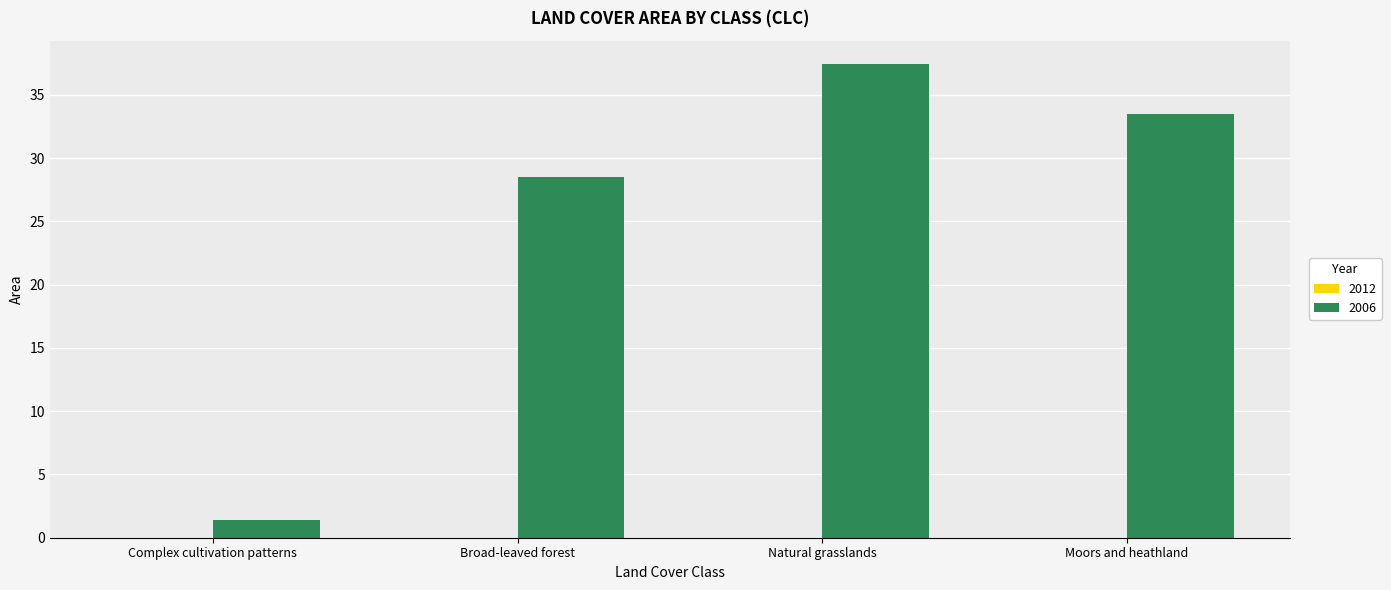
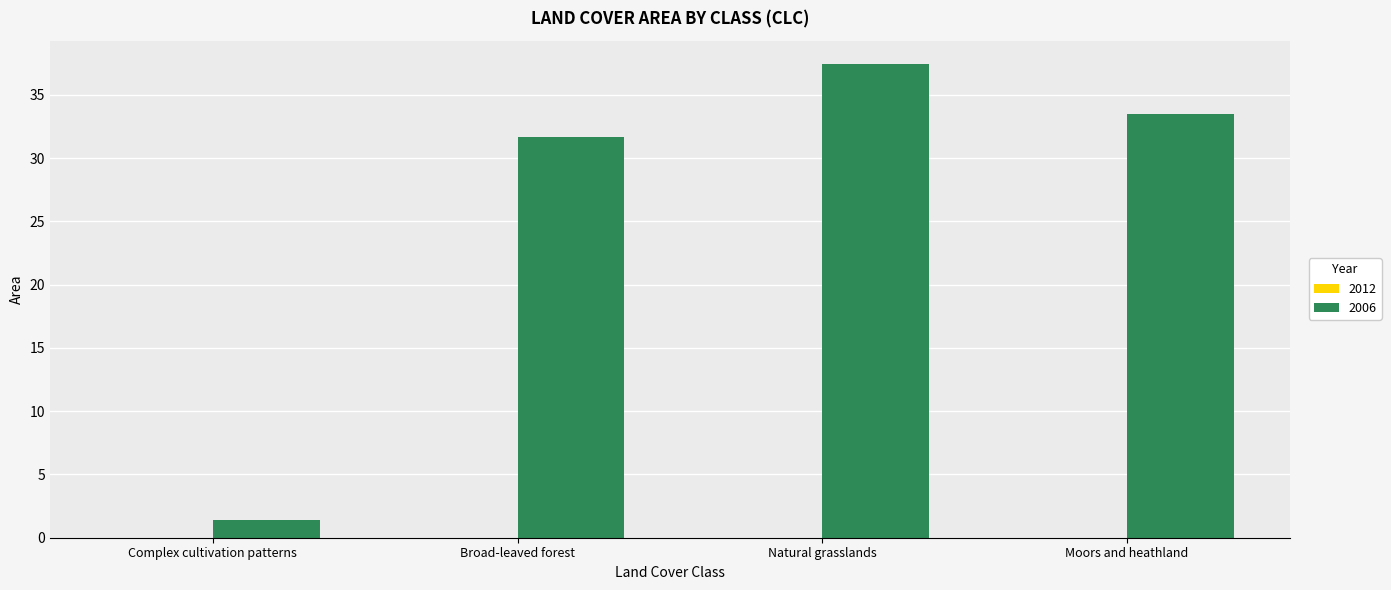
2006, Broad-leaved forest: 28.5 -> 31.7
